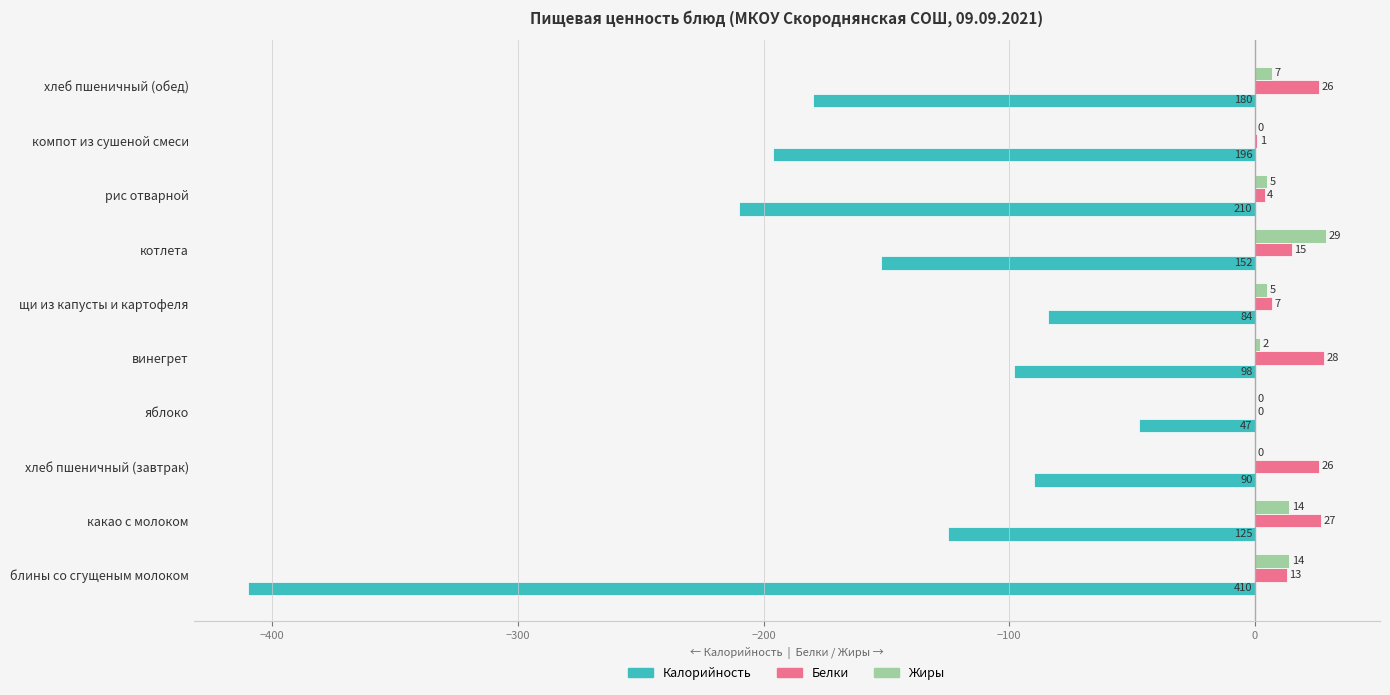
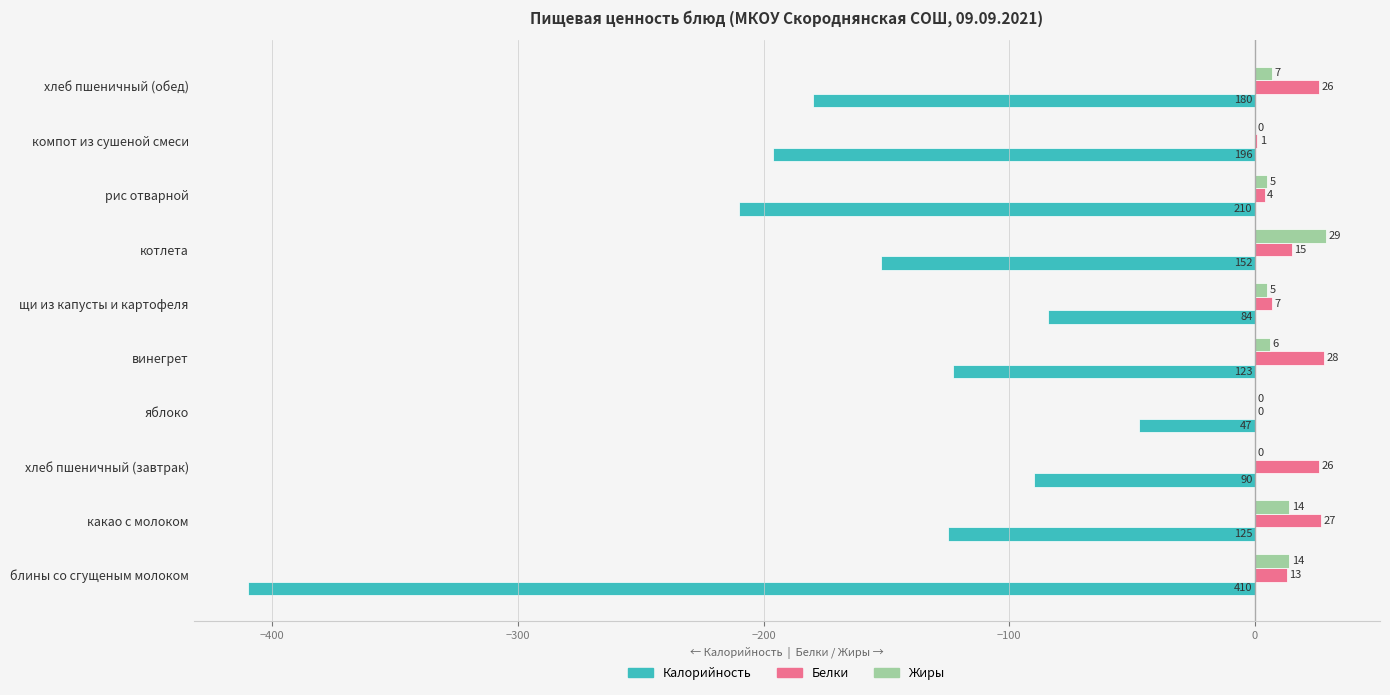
Жиры, винегрет: 2 -> 6
Калорийность, винегрет: 98 -> 123
